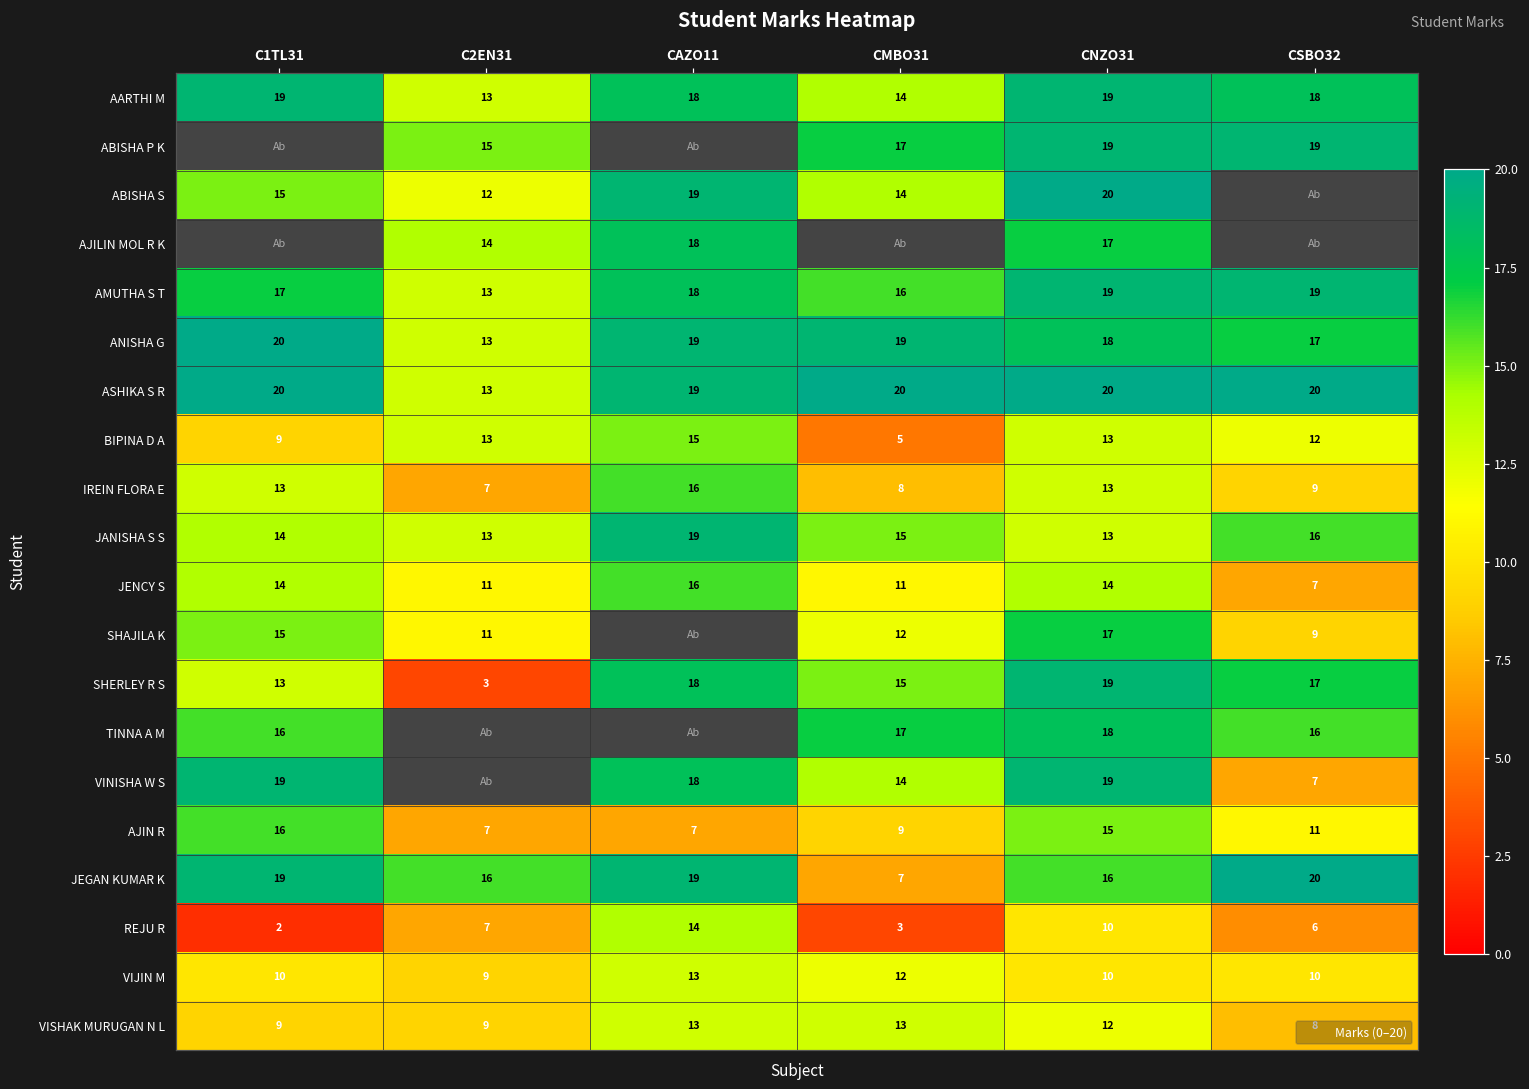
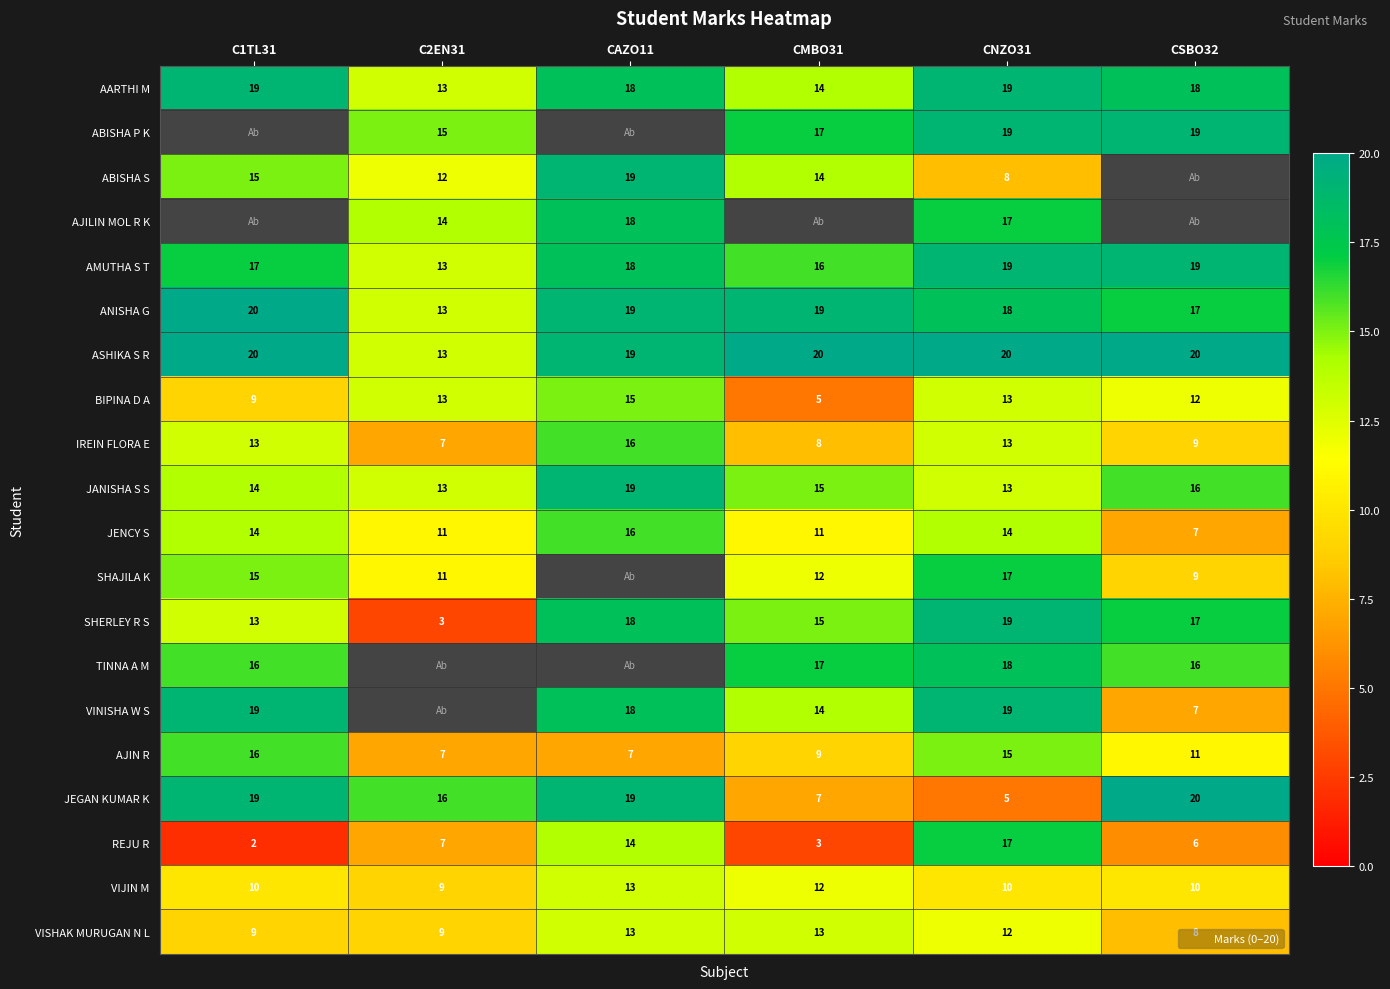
ABISHA S, CNZO31: 20 -> 8
JEGAN KUMAR K, CNZO31: 16 -> 5
REJU R, CNZO31: 10 -> 17
